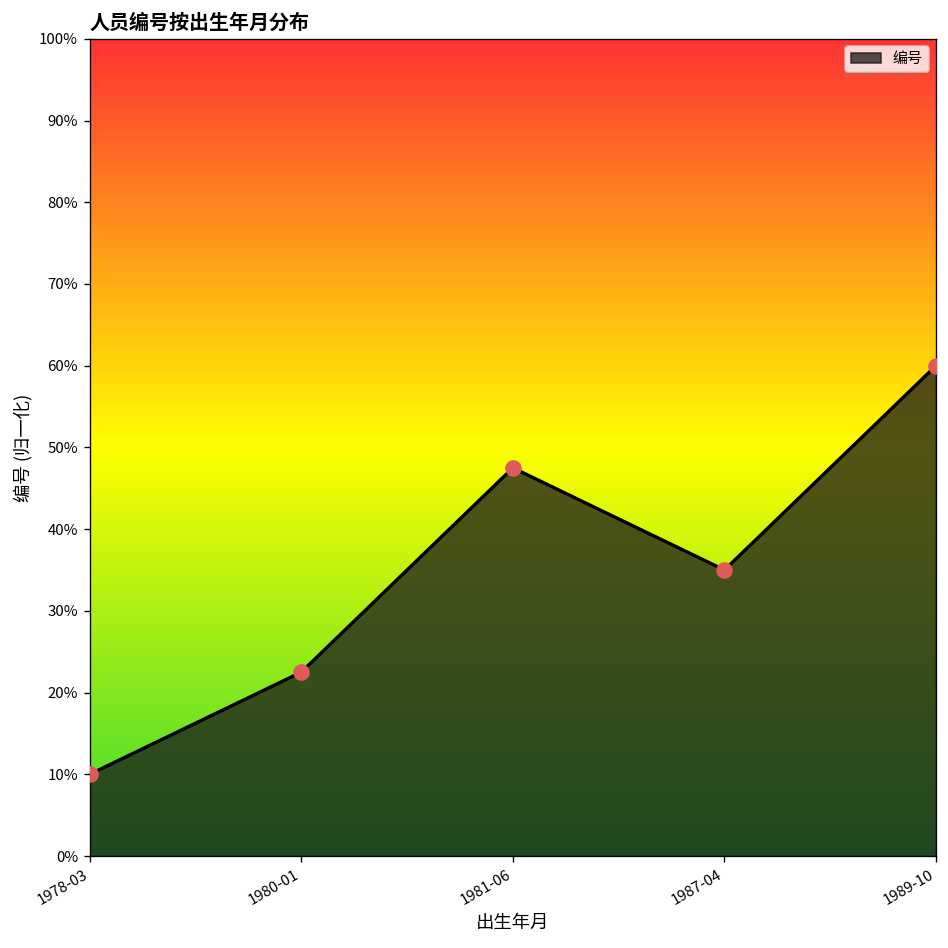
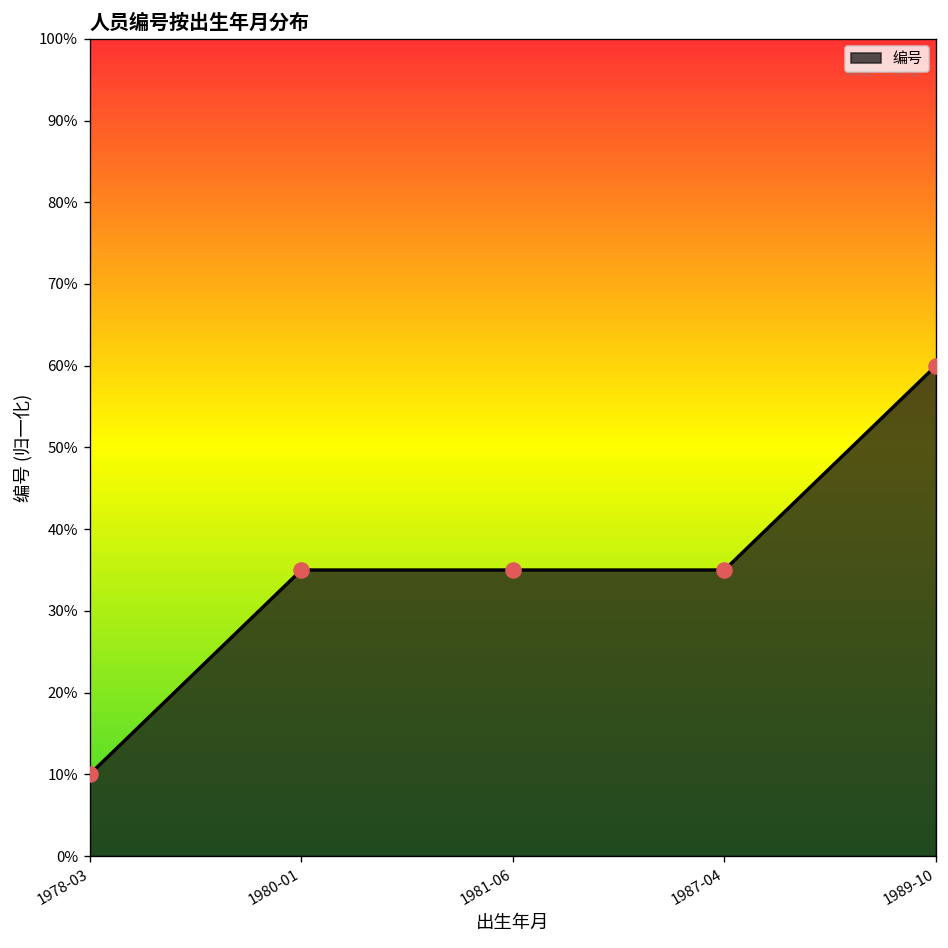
1980-01: 23% -> 35%
1981-06: 48% -> 35%
